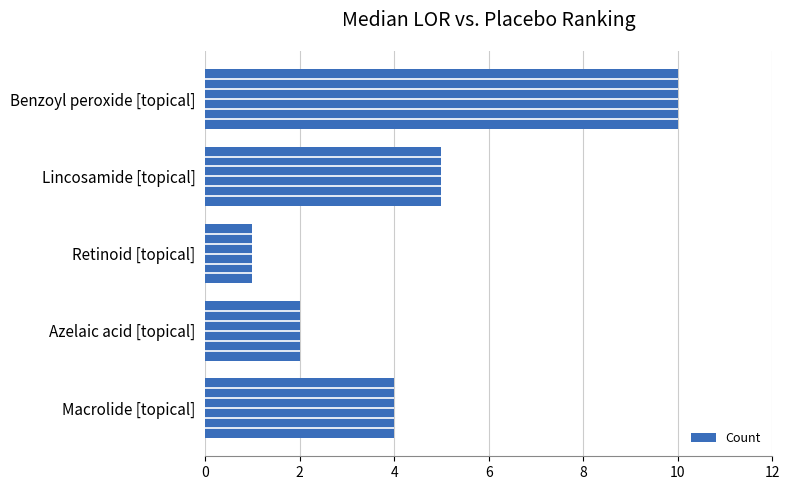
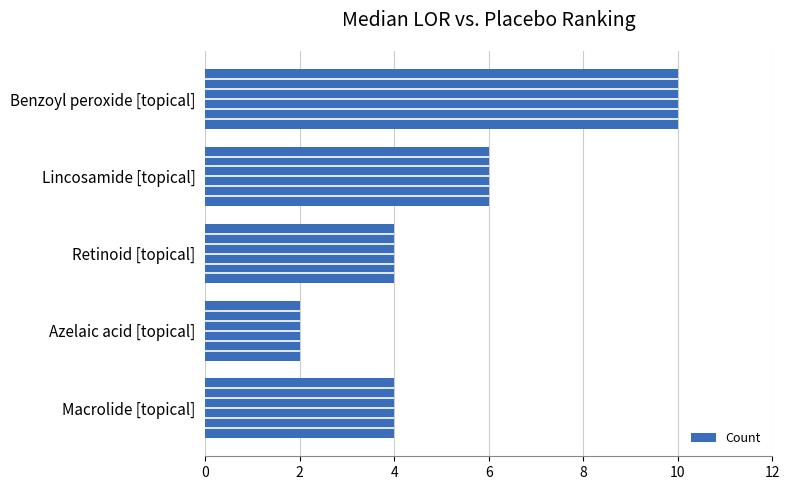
Lincosamide [topical]: 5 -> 6
Retinoid [topical]: 1 -> 4
